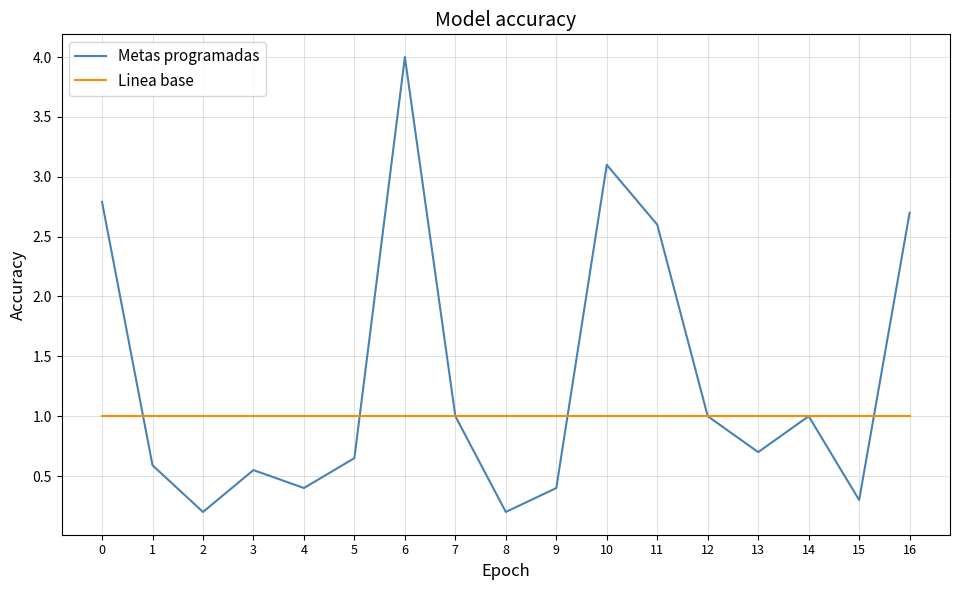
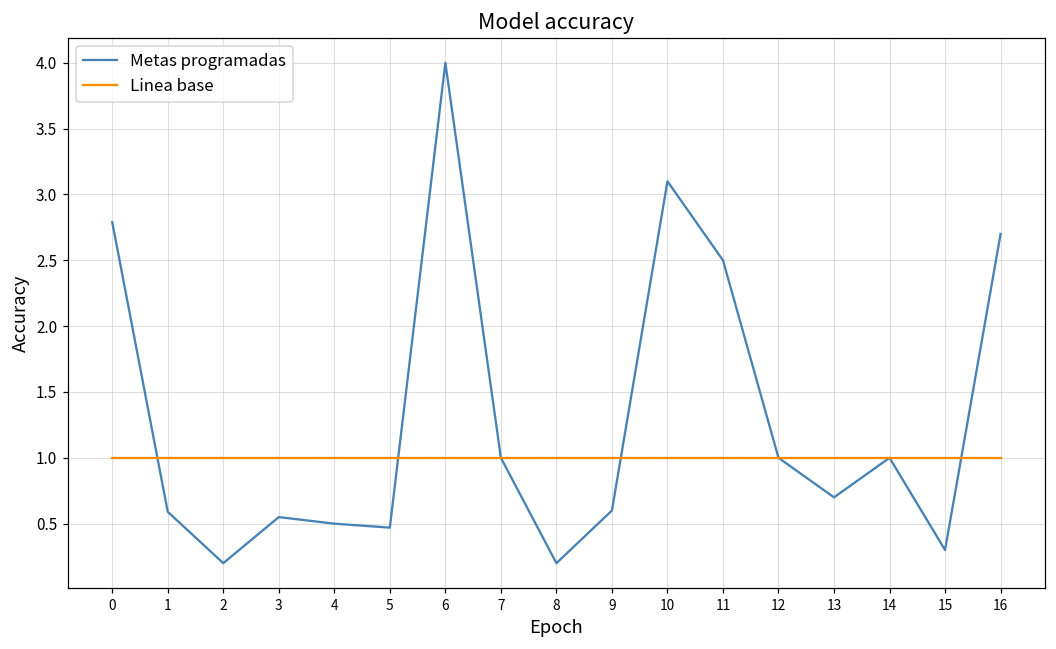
Metas programadas, 4: 0.4 -> 0.5
Metas programadas, 5: 0.65 -> 0.47
Metas programadas, 9: 0.4 -> 0.6
Metas programadas, 11: 2.6 -> 2.5
